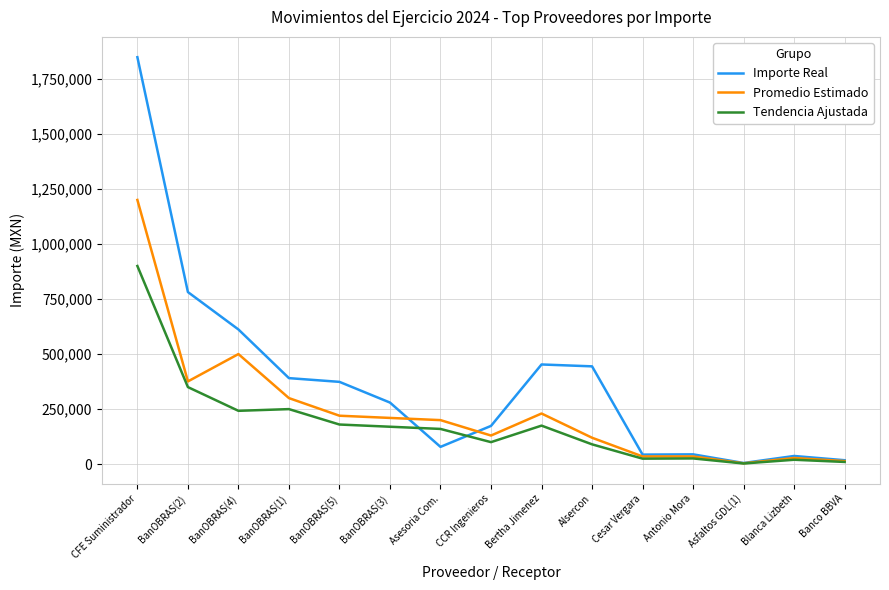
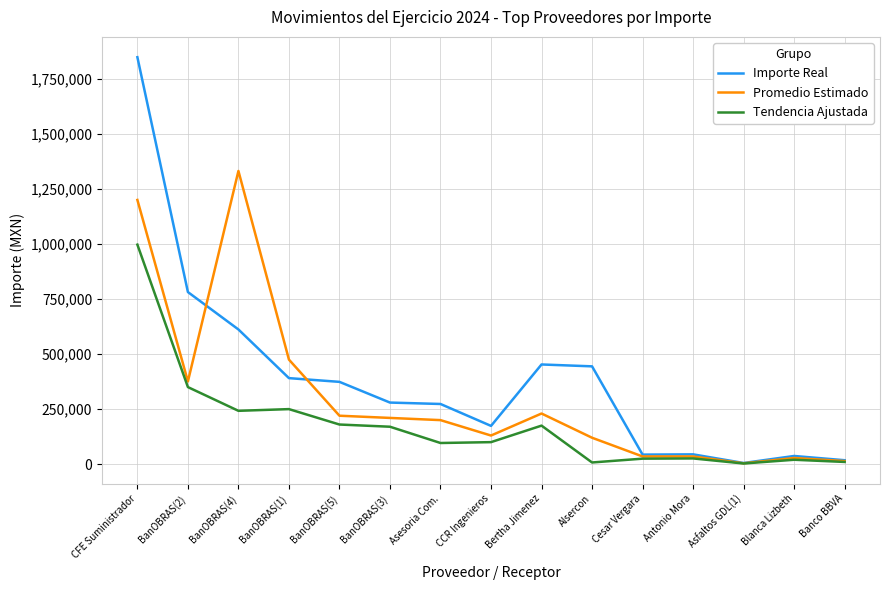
Tendencia Ajustada, CFE Suministrador: 900,000 -> 1,000,000
Promedio Estimado, BanOBRAS(4): 500,000 -> 1,330,000
Promedio Estimado, BanOBRAS(1): 300,000 -> 470,000
Importe Real, Asesoria Com.: 80,000 -> 270,000
Tendencia Ajustada, Asesoria Com.: 160,000 -> 100,000
Tendencia Ajustada, Alsercon: 90,000 -> 10,000
